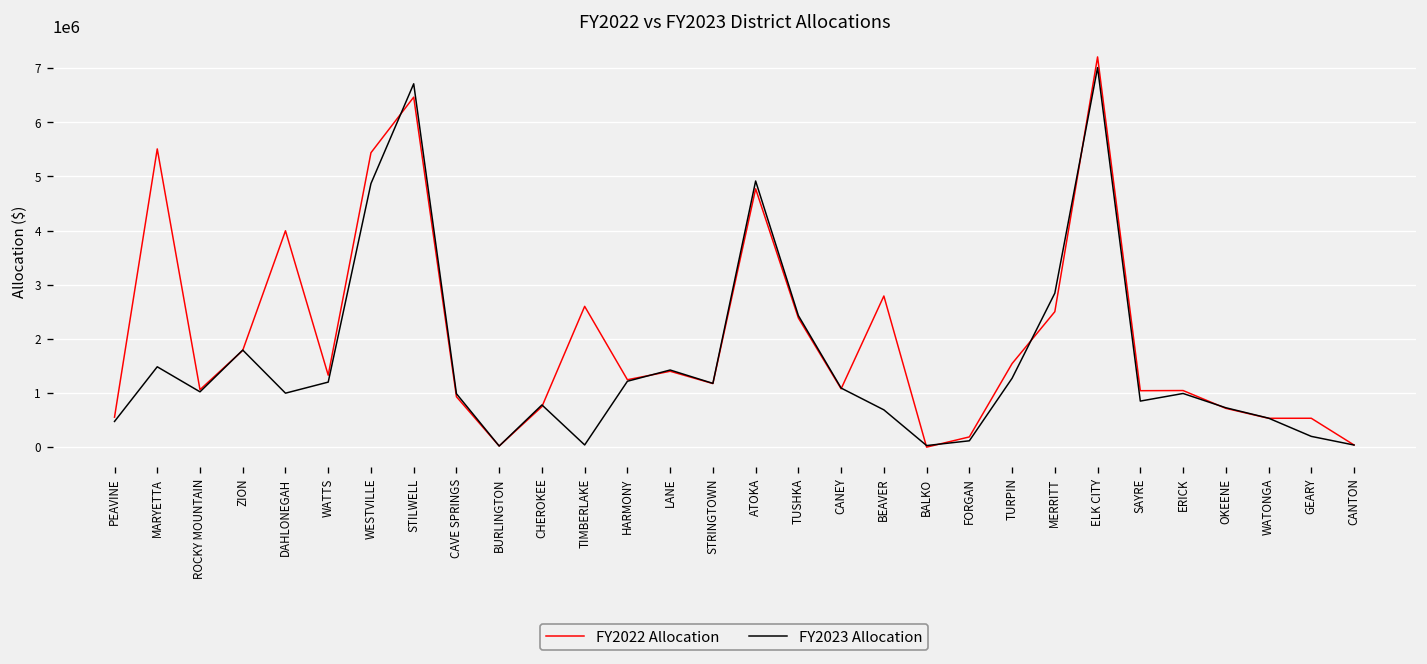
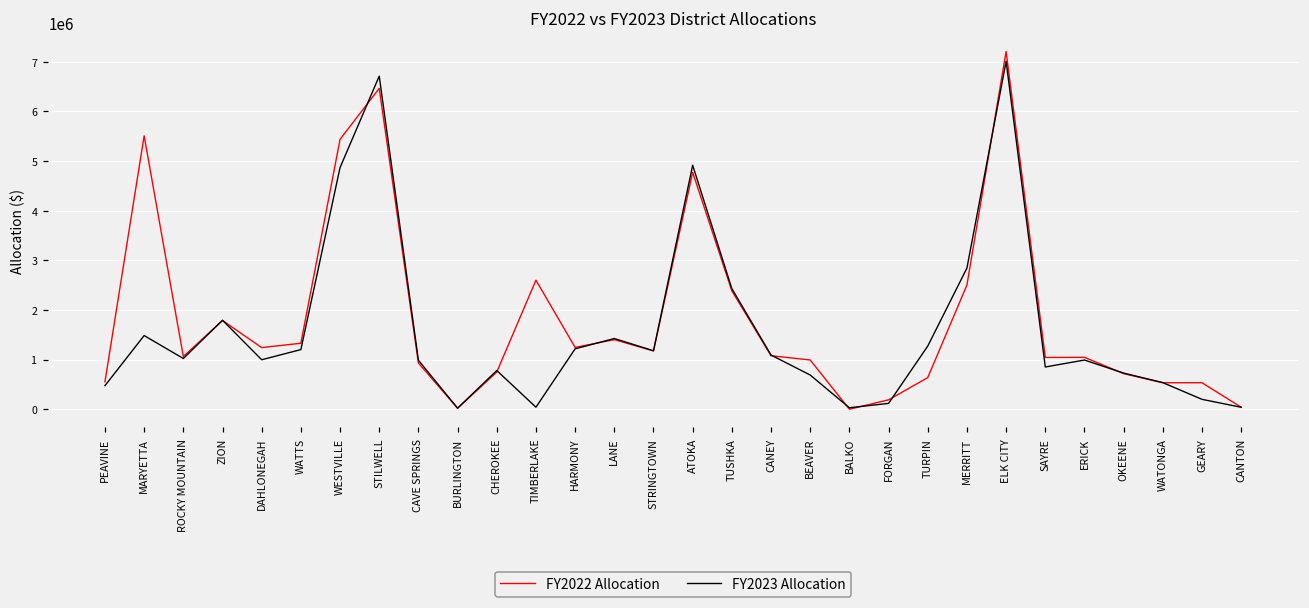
FY2022 Allocation, DAHLONEGAH: 4000000 -> 1200000
FY2022 Allocation, BEAVER: 2800000 -> 1000000
FY2022 Allocation, TURPIN: 1500000 -> 600000
